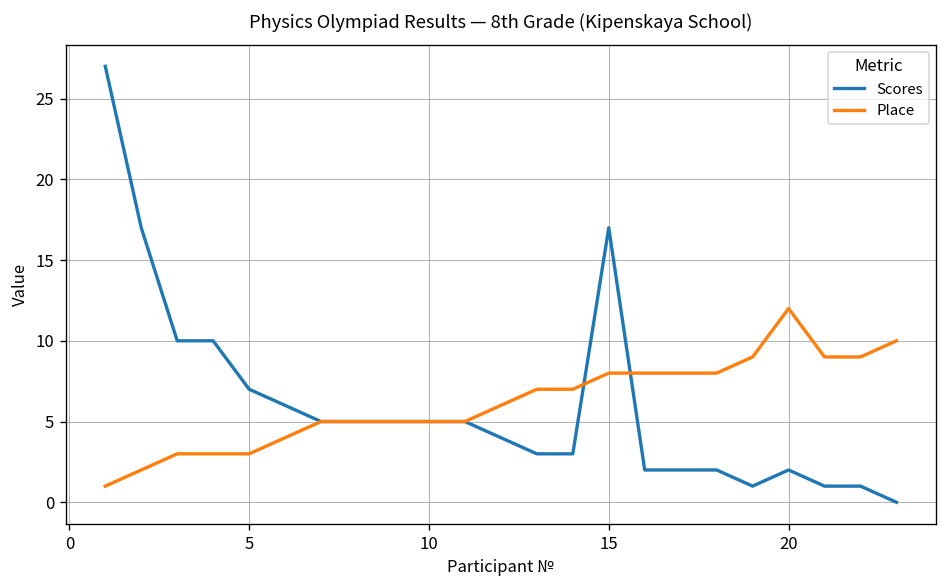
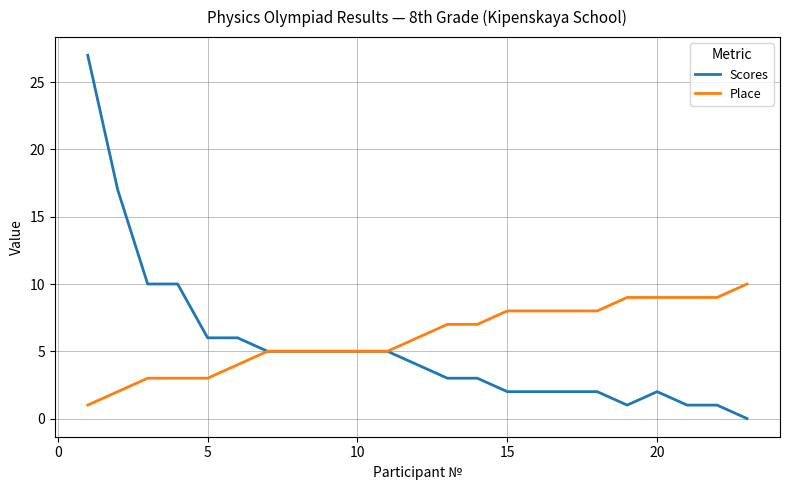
Scores, 5: 7 -> 6
Scores, 15: 17 -> 2
Place, 20: 12 -> 9
